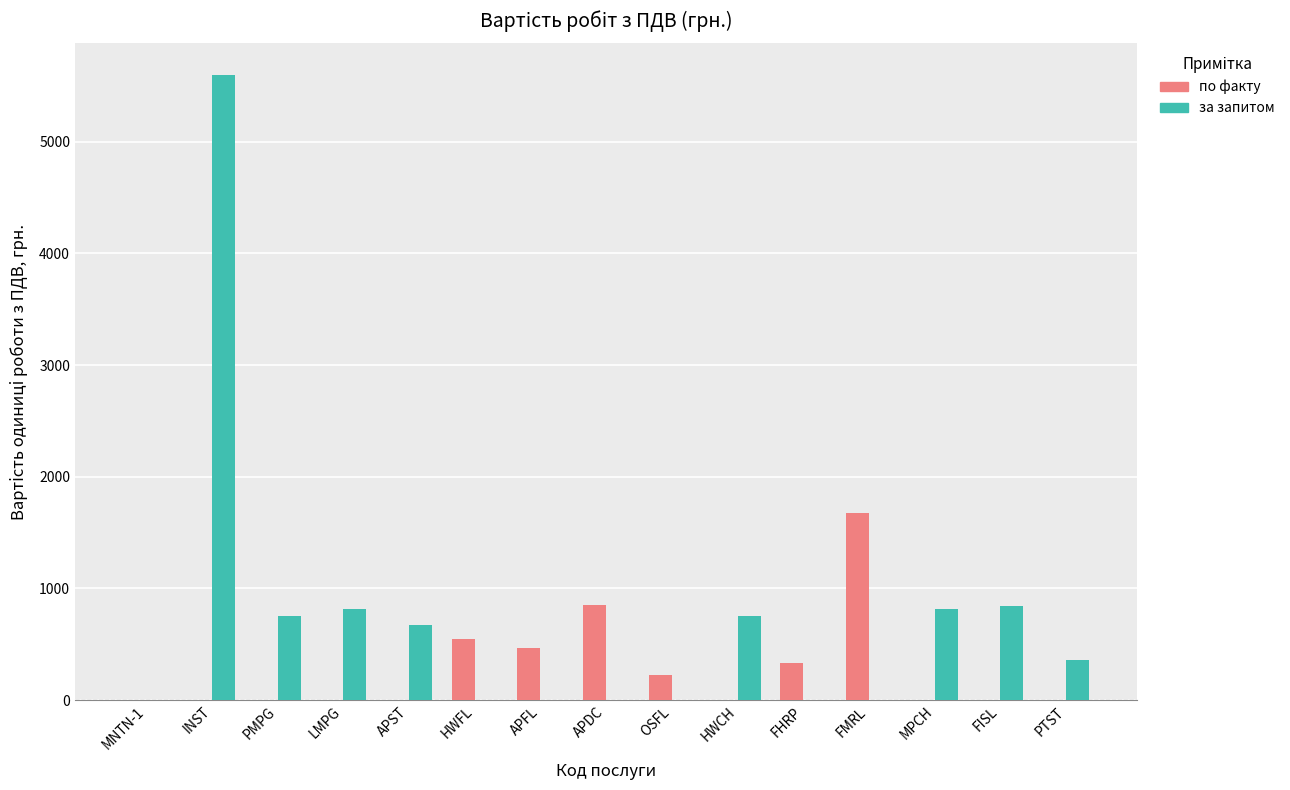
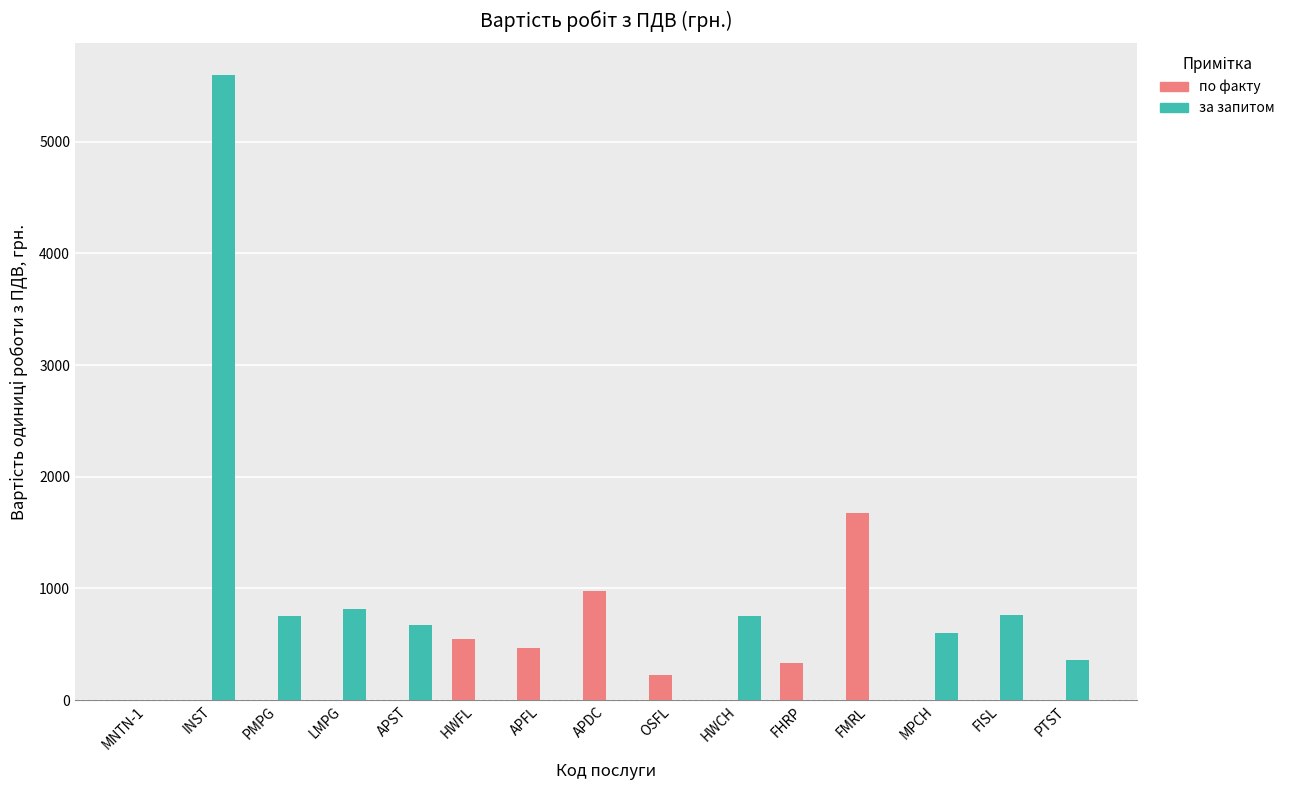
по факту, APDC: 850 -> 980
за запитом, MPCH: 810 -> 600
за запитом, FISL: 840 -> 770
